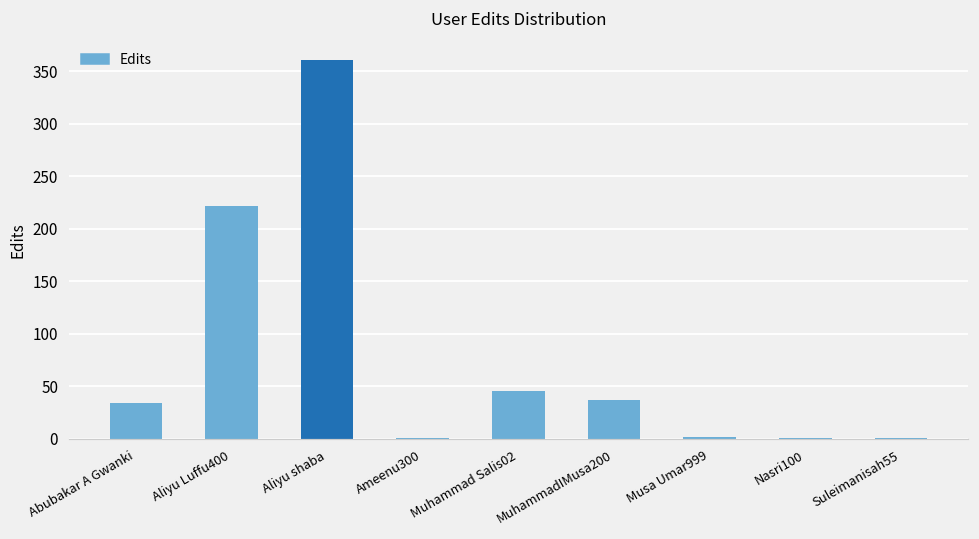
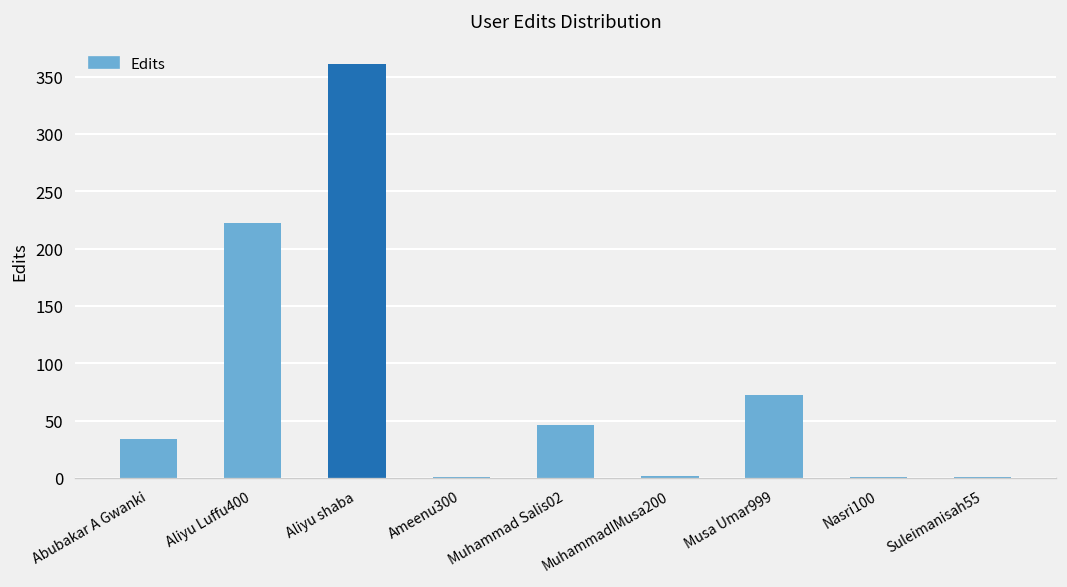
MuhammadIMusa200: 40 -> 0
Musa Umar999: 0 -> 70
